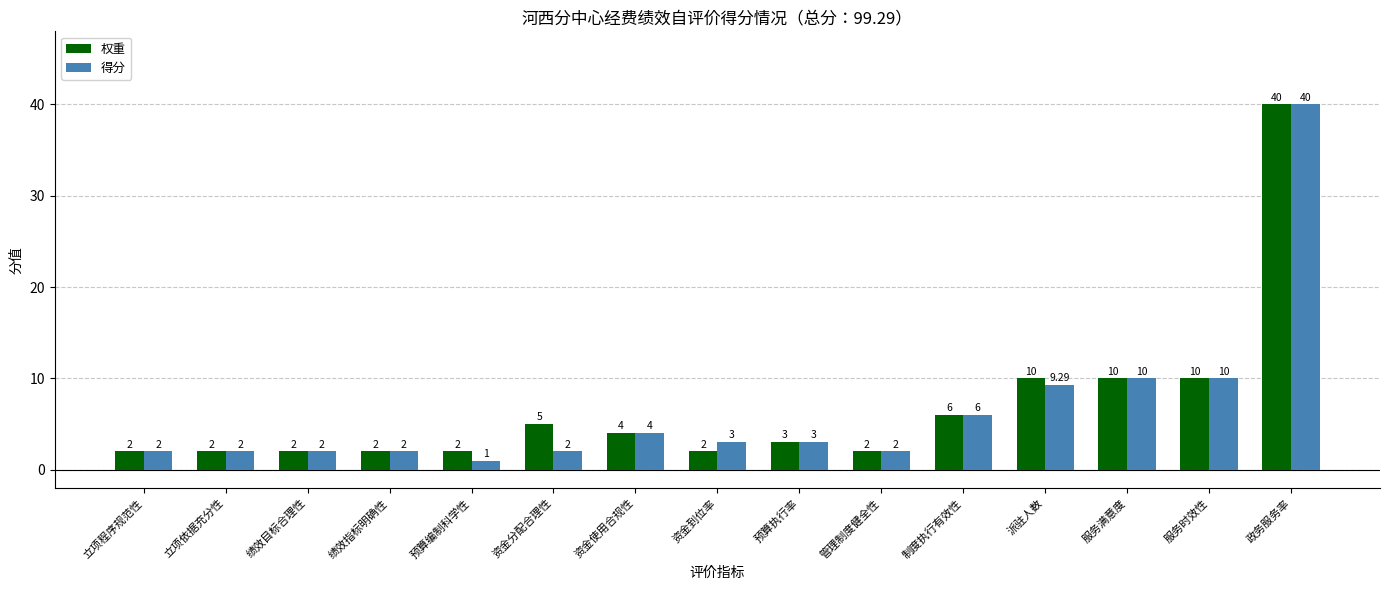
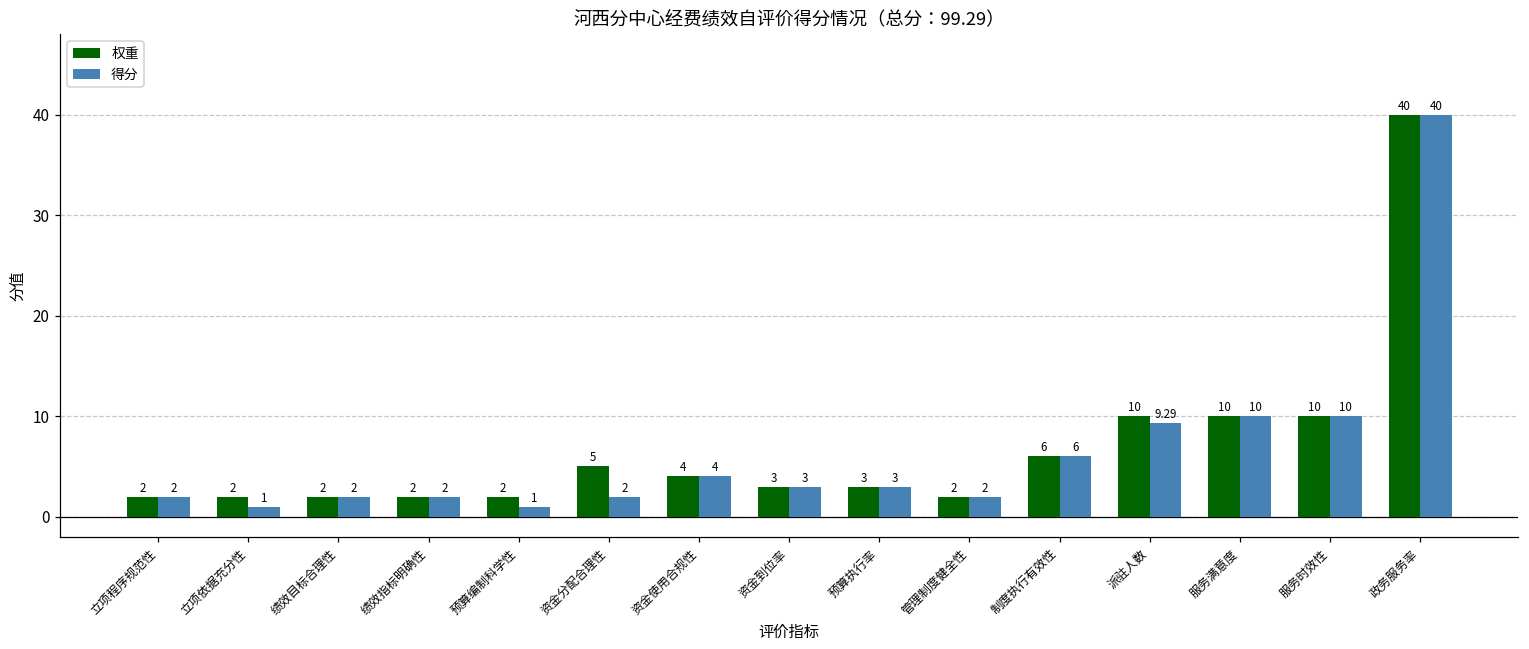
得分, 立项依据充分性: 2 -> 1
权重, 资金到位率: 2 -> 3
